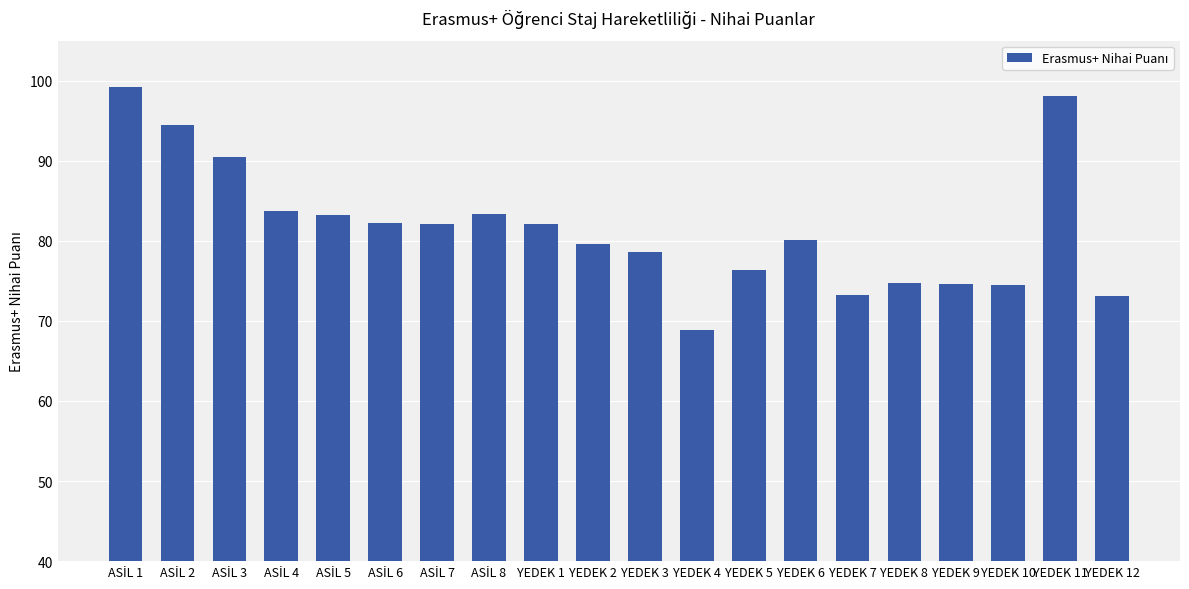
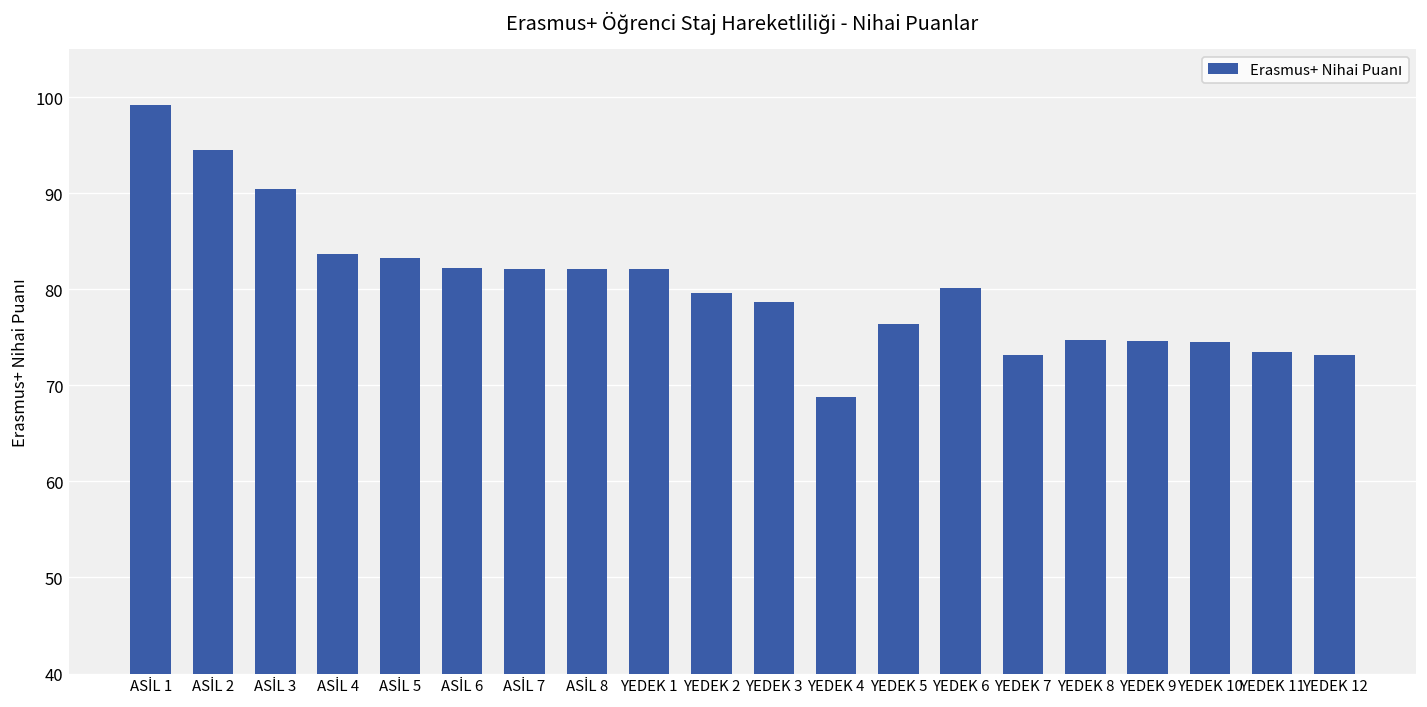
ASİL 8: 83 -> 82
YEDEK 11: 98 -> 73
